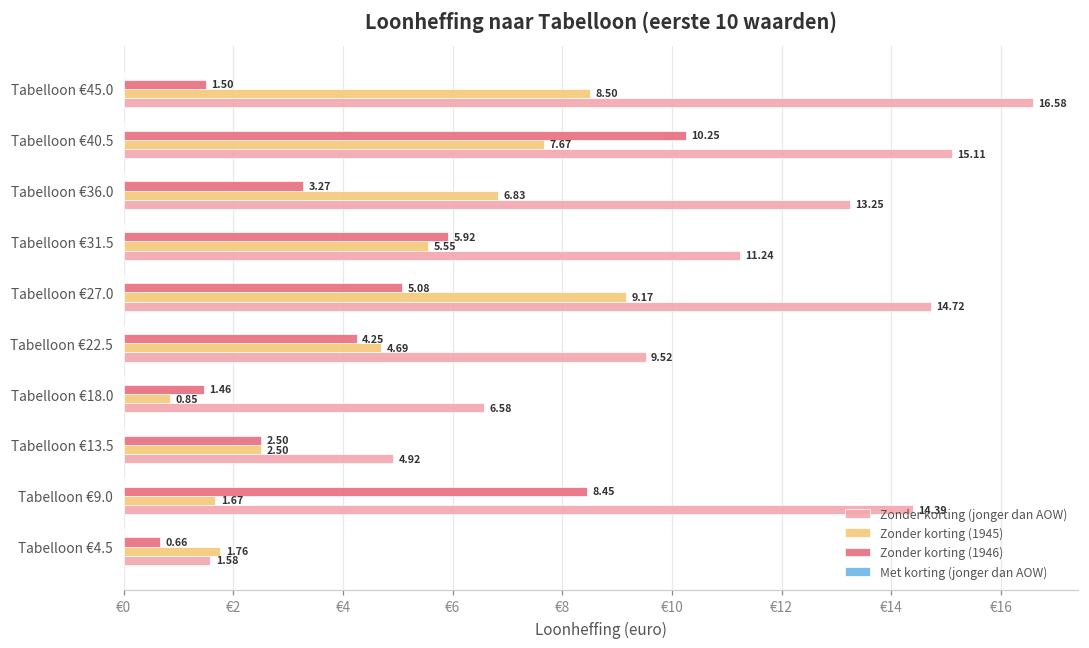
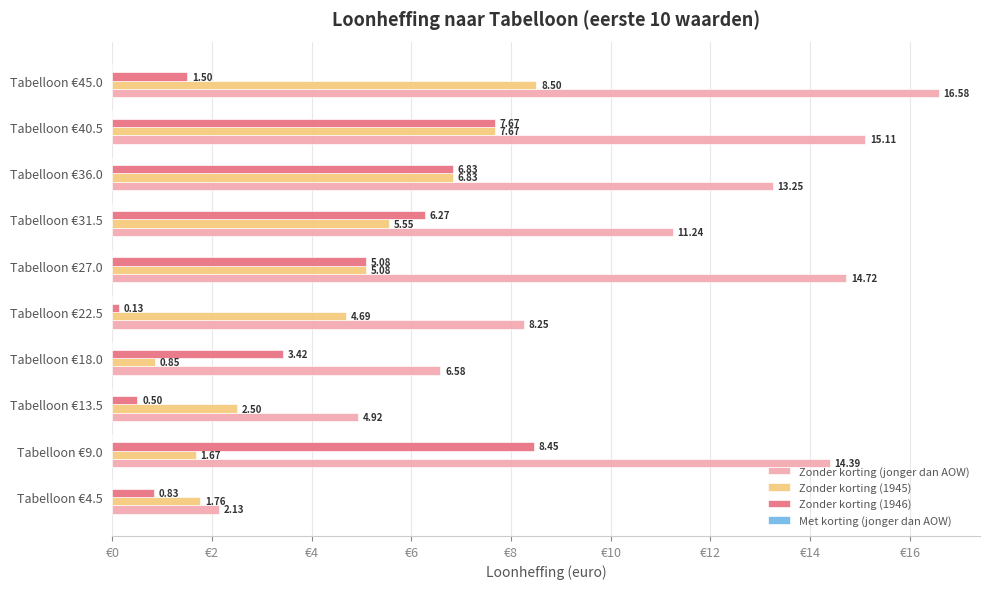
Zonder korting (1946), Tabelloon €40.5: 10.25 -> 7.67
Zonder korting (1946), Tabelloon €36.0: 3.27 -> 6.83
Zonder korting (1946), Tabelloon €31.5: 5.92 -> 6.27
Zonder korting (1945), Tabelloon €27.0: 9.17 -> 5.08
Zonder korting (1946), Tabelloon €22.5: 4.25 -> 0.13
Zonder korting (jonger dan AOW), Tabelloon €22.5: 9.52 -> 8.25
Zonder korting (1946), Tabelloon €18.0: 1.46 -> 3.42
Zonder korting (1946), Tabelloon €13.5: 2.50 -> 0.50
Zonder korting (1946), Tabelloon €4.5: 0.66 -> 0.83
Zonder korting (jonger dan AOW), Tabelloon €4.5: 1.58 -> 2.13
